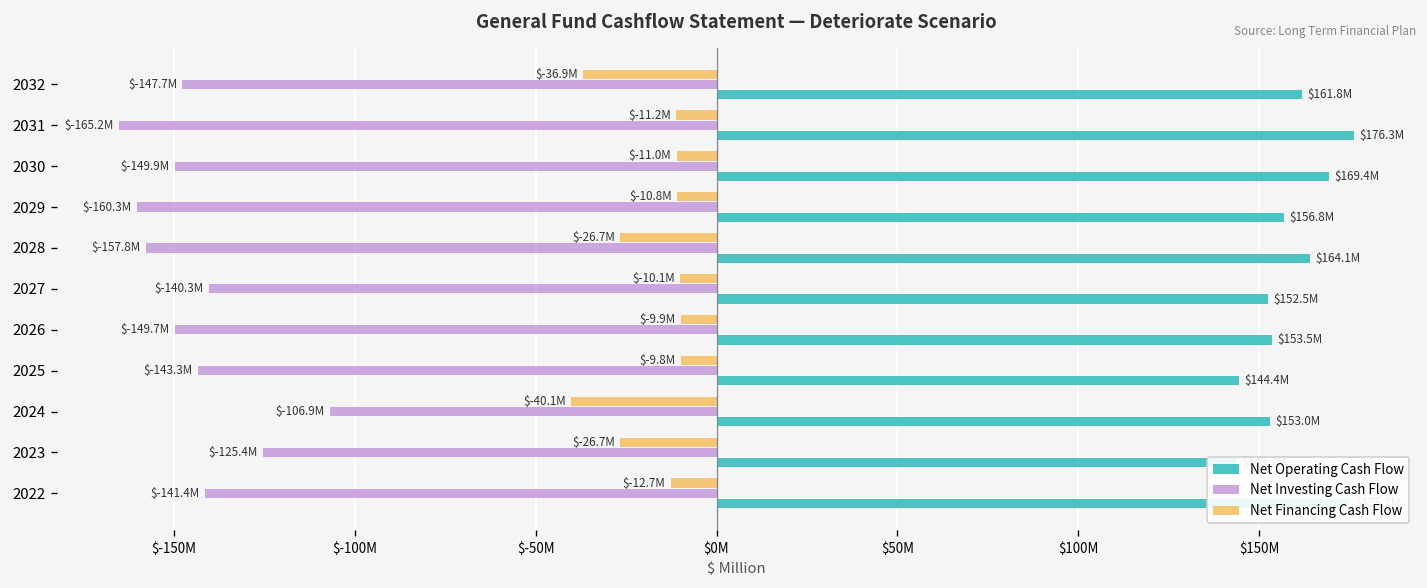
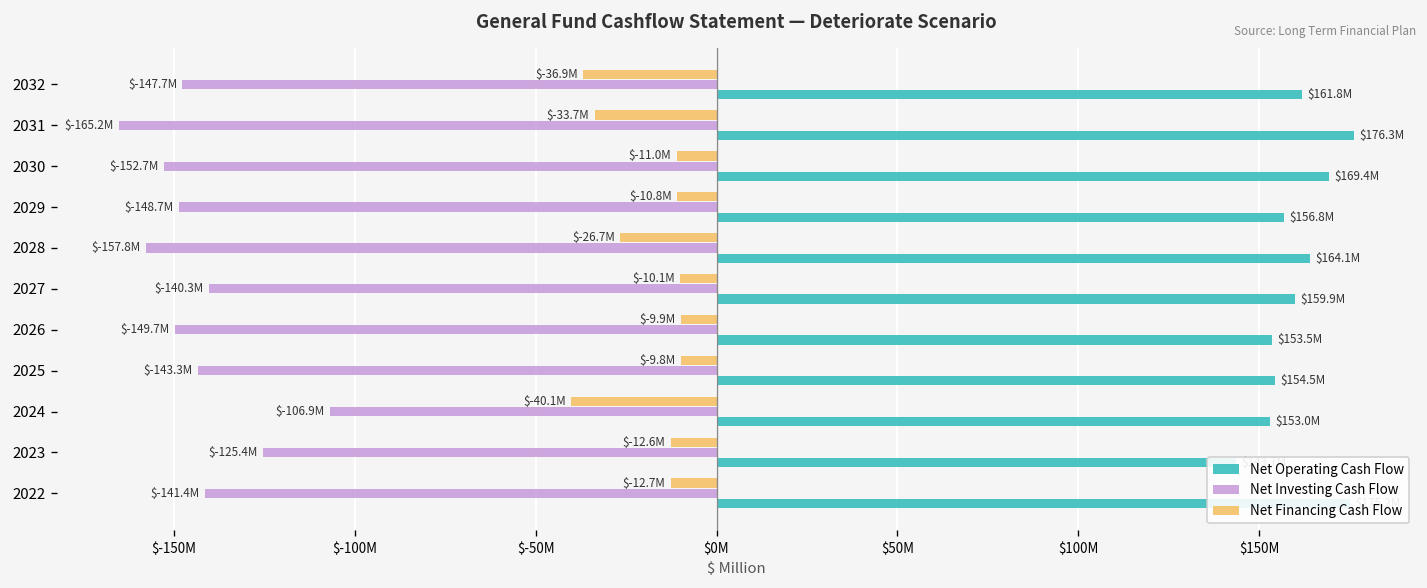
Net Financing Cash Flow, 2031: $-11.2M -> $-33.7M
Net Investing Cash Flow, 2030: $-149.9M -> $-152.7M
Net Investing Cash Flow, 2029: $-160.3M -> $-148.7M
Net Operating Cash Flow, 2027: $152.5M -> $159.9M
Net Operating Cash Flow, 2025: $144.4M -> $154.5M
Net Financing Cash Flow, 2023: $-26.7M -> $-12.6M
